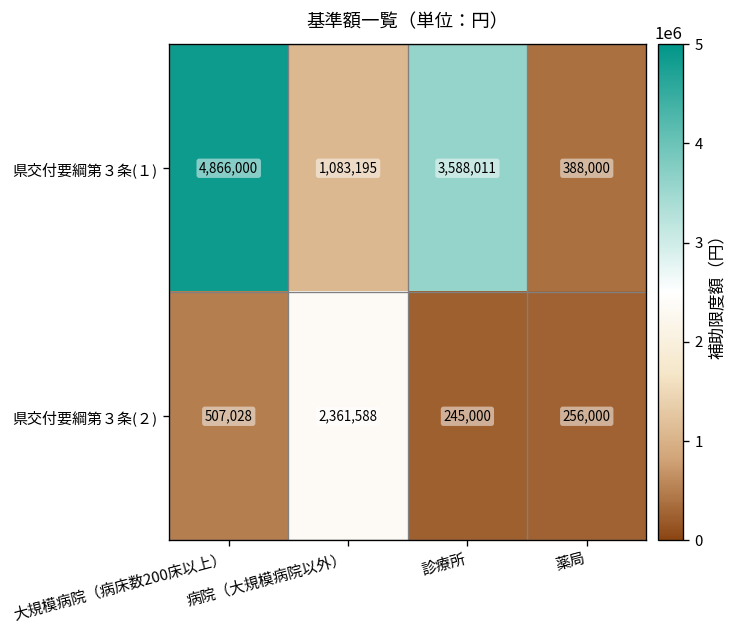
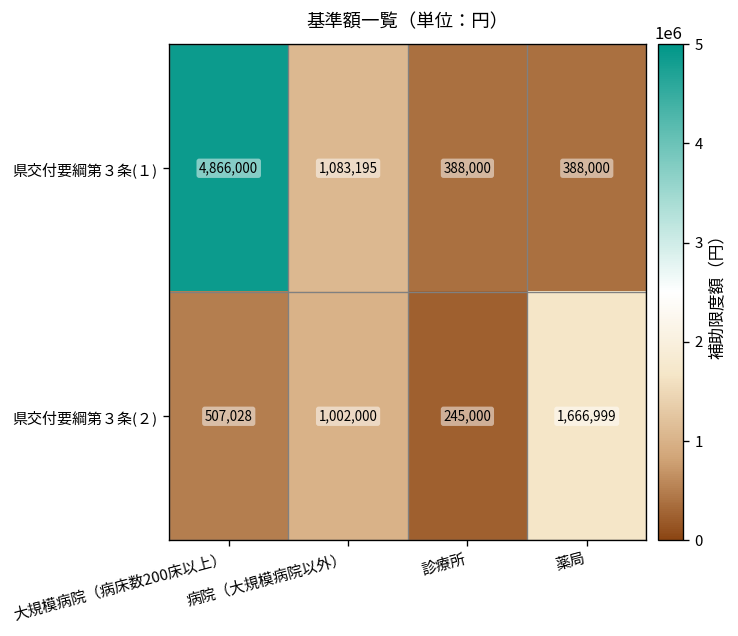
県交付要綱第３条(１), 診療所: 3,588,011 -> 388,000
県交付要綱第３条(２), 病院（大規模病院以外）: 2,361,588 -> 1,002,000
県交付要綱第３条(２), 薬局: 256,000 -> 1,666,999
